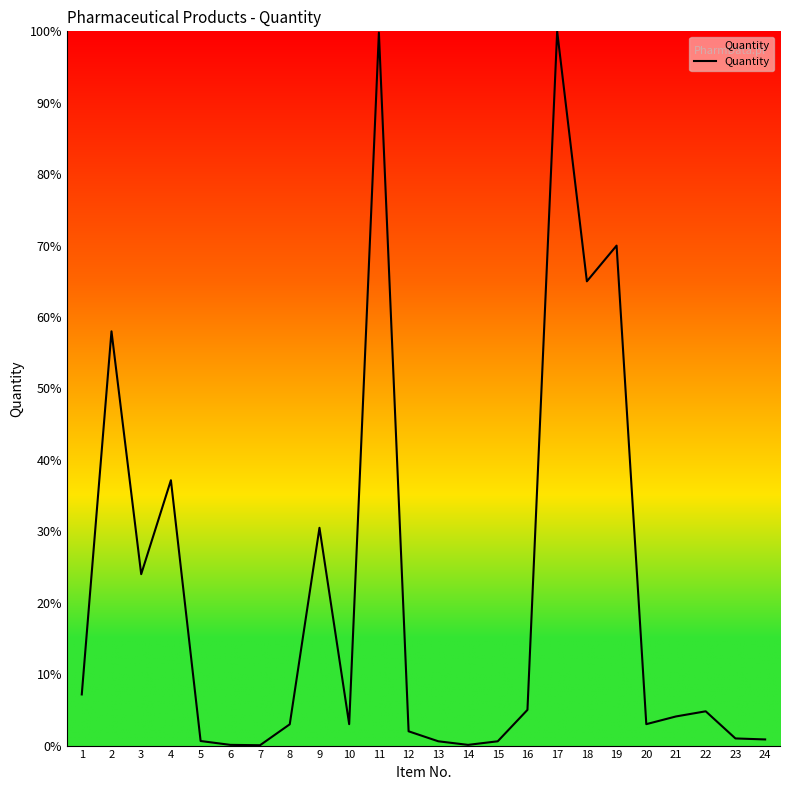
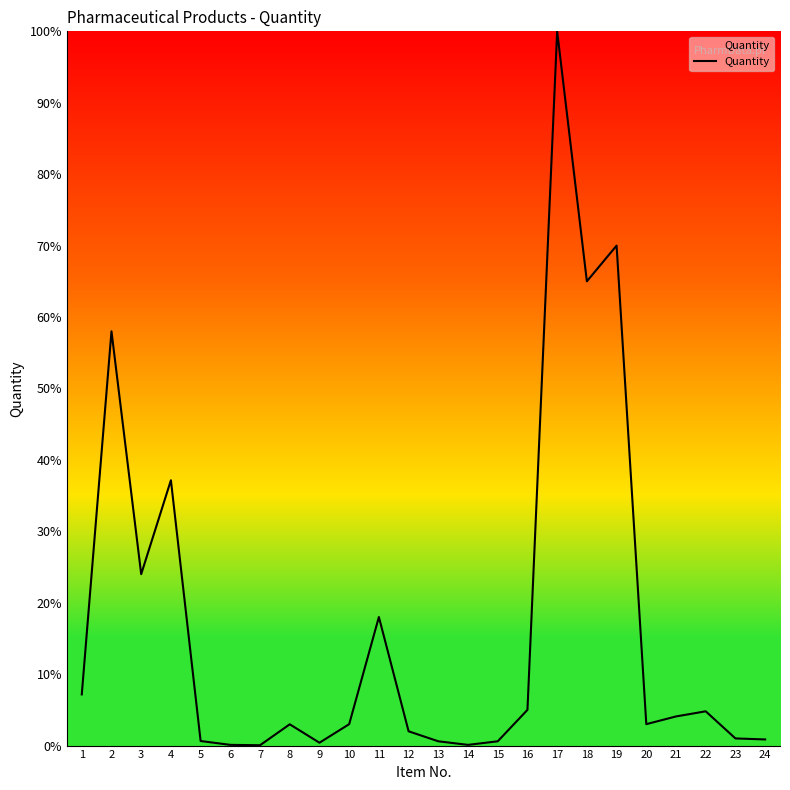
9: 30% -> 0%
11: 100% -> 18%
